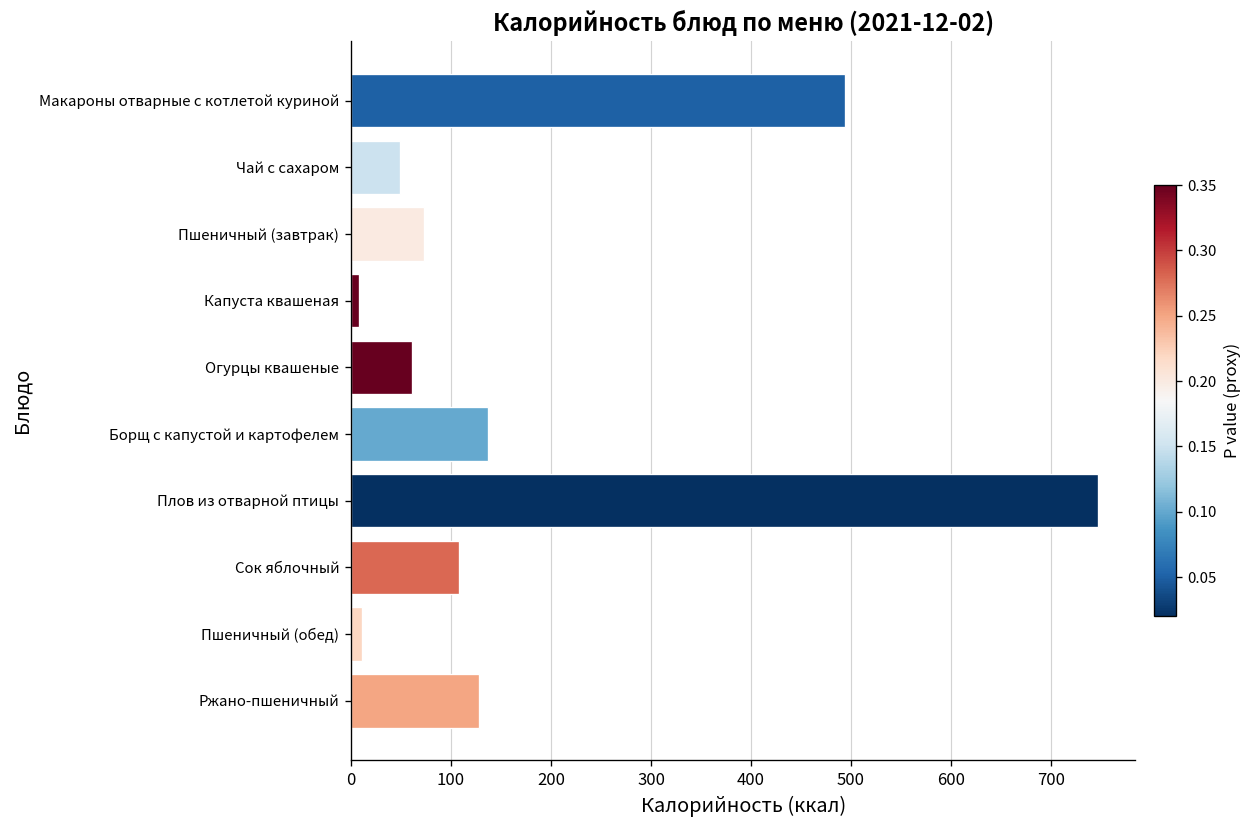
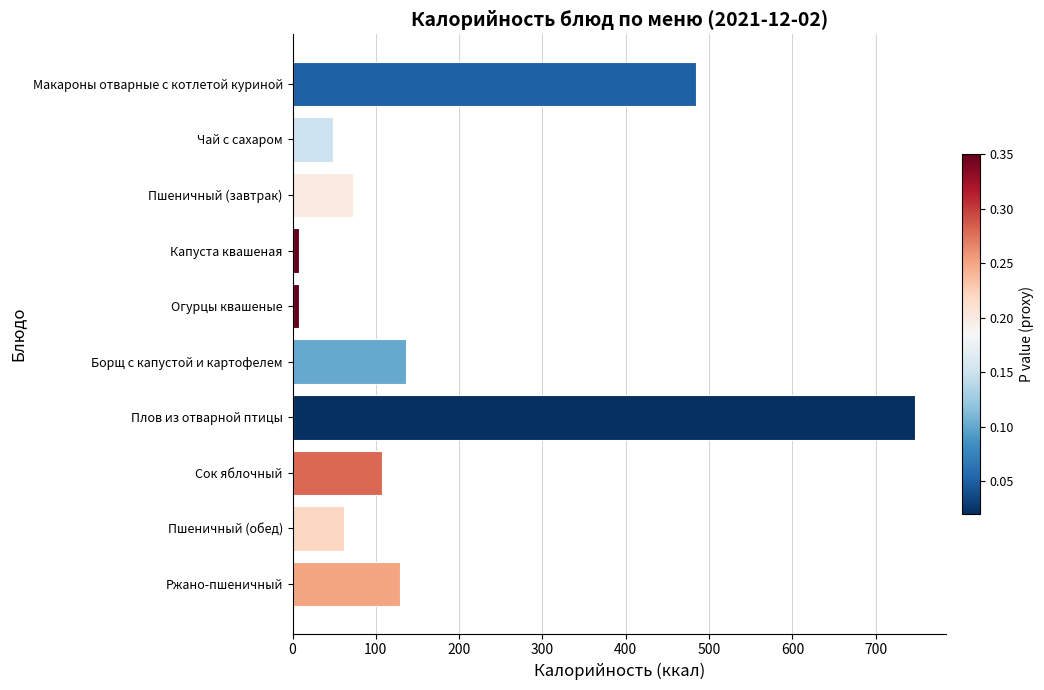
Макароны отварные с котлетой куриной: 490 -> 480
Огурцы квашеные: 60 -> 10
Пшеничный (обед): 10 -> 60
